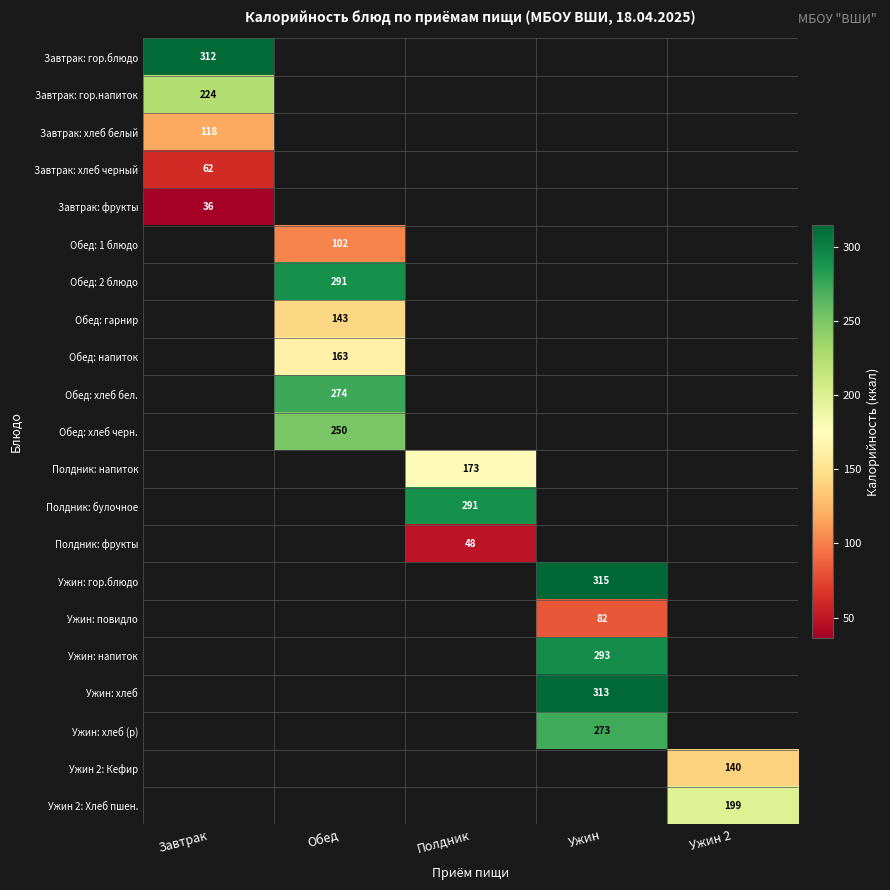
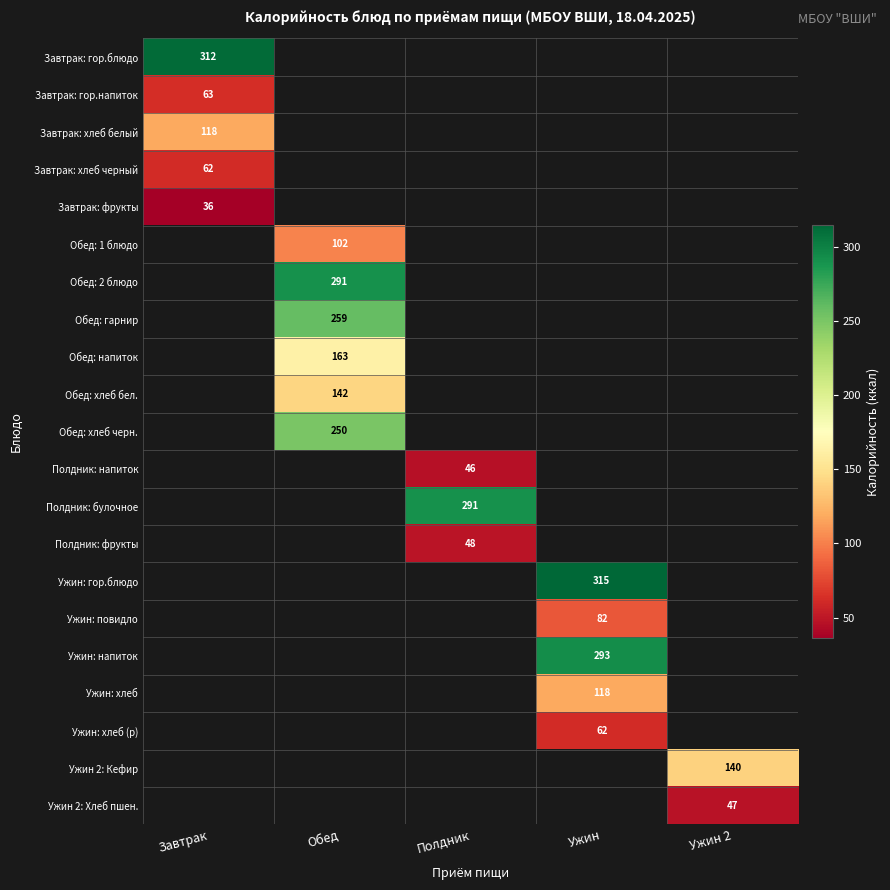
Завтрак: гор.напиток, Завтрак: 224 -> 63
Обед: гарнир, Обед: 143 -> 259
Обед: хлеб бел., Обед: 274 -> 142
Полдник: напиток, Полдник: 173 -> 46
Ужин: хлеб, Ужин: 313 -> 118
Ужин: хлеб (р), Ужин: 273 -> 62
Ужин 2: Хлеб пшен., Ужин 2: 199 -> 47
